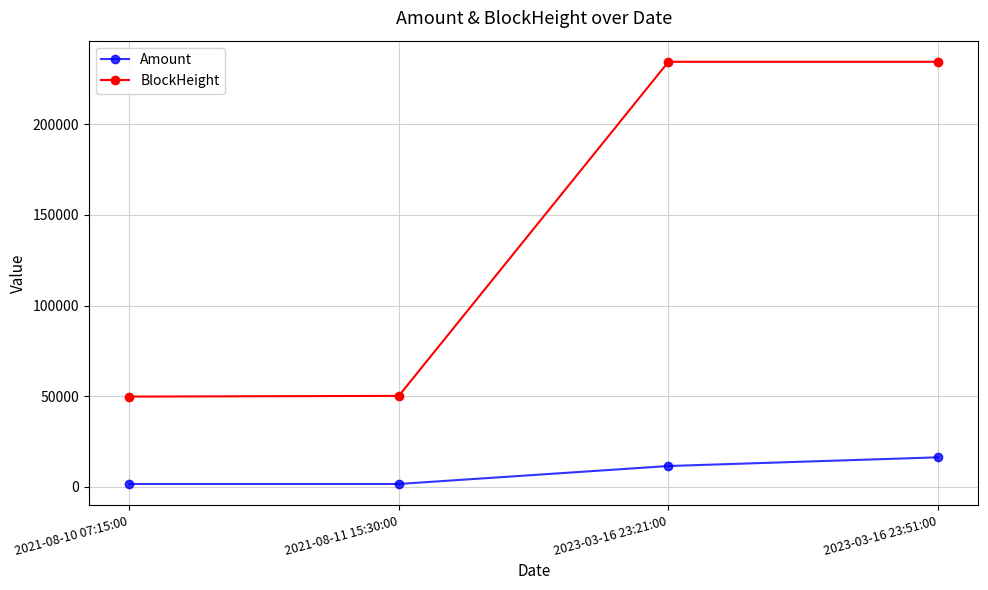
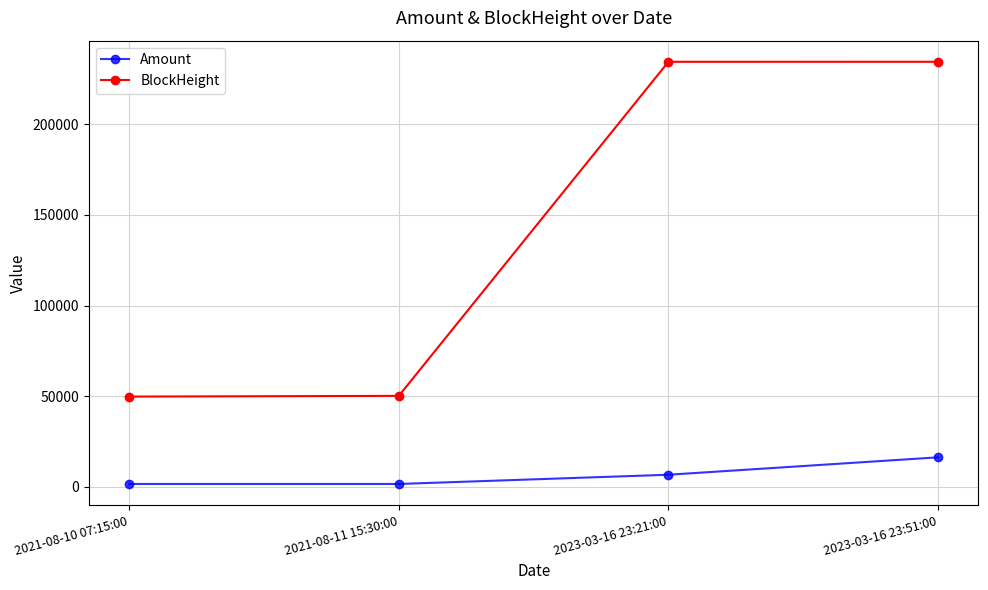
Amount, 2023-03-16 23:21:00: 12000 -> 7000
